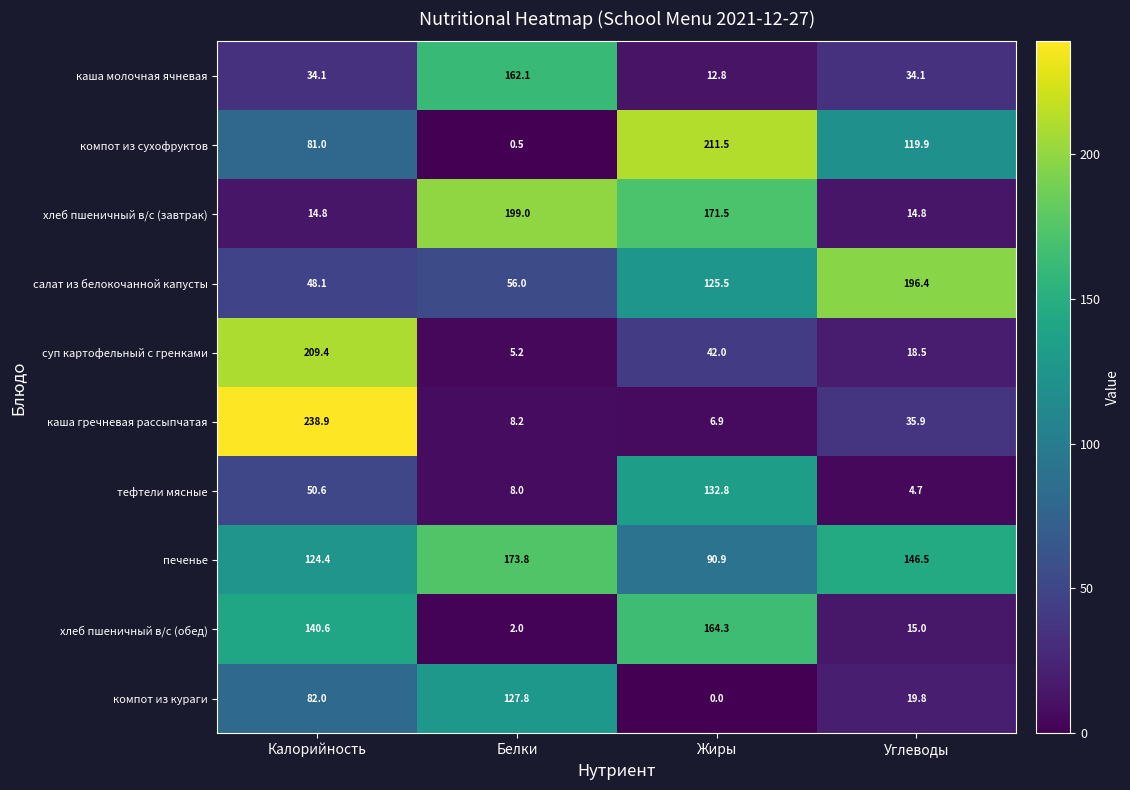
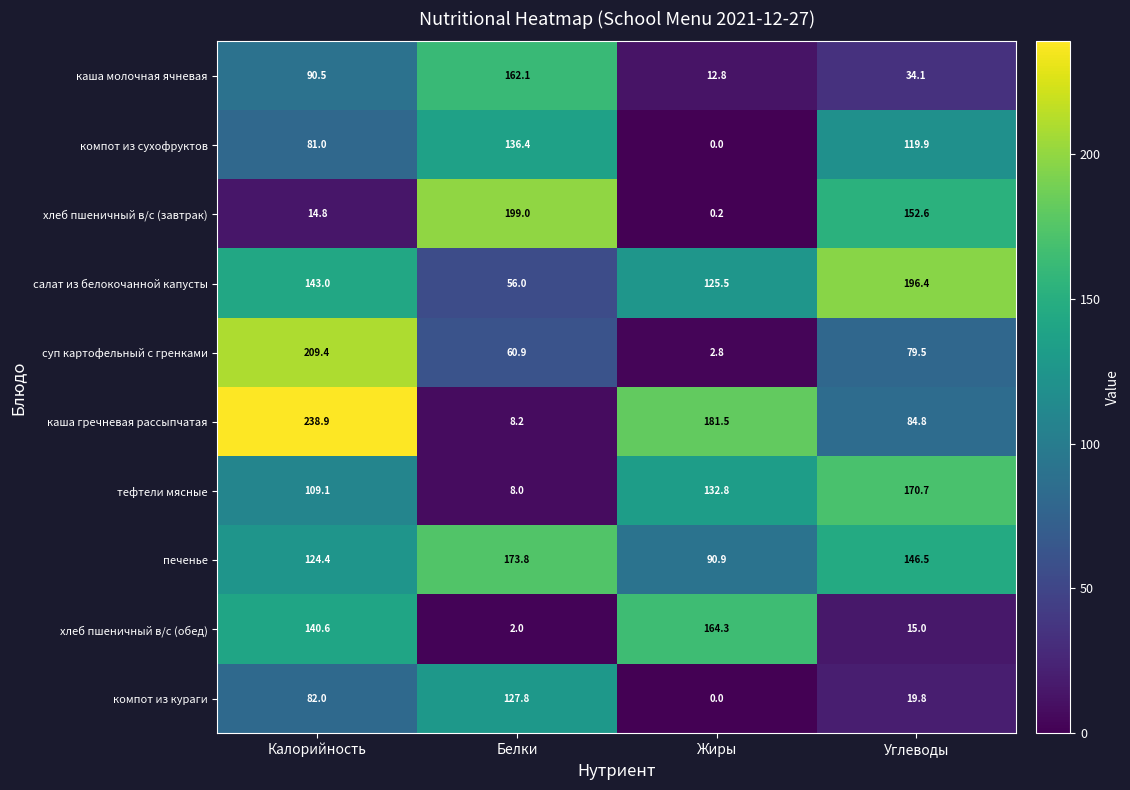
каша молочная ячневая, Калорийность: 34.1 -> 90.5
компот из сухофруктов, Белки: 0.5 -> 136.4
компот из сухофруктов, Жиры: 211.5 -> 0.0
хлеб пшеничный в/с (завтрак), Жиры: 171.5 -> 0.2
хлеб пшеничный в/с (завтрак), Углеводы: 14.8 -> 152.6
салат из белокочанной капусты, Калорийность: 48.1 -> 143.0
суп картофельный с гренками, Белки: 5.2 -> 60.9
суп картофельный с гренками, Жиры: 42.0 -> 2.8
суп картофельный с гренками, Углеводы: 18.5 -> 79.5
каша гречневая рассыпчатая, Жиры: 6.9 -> 181.5
каша гречневая рассыпчатая, Углеводы: 35.9 -> 84.8
тефтели мясные, Калорийность: 50.6 -> 109.1
тефтели мясные, Углеводы: 4.7 -> 170.7
